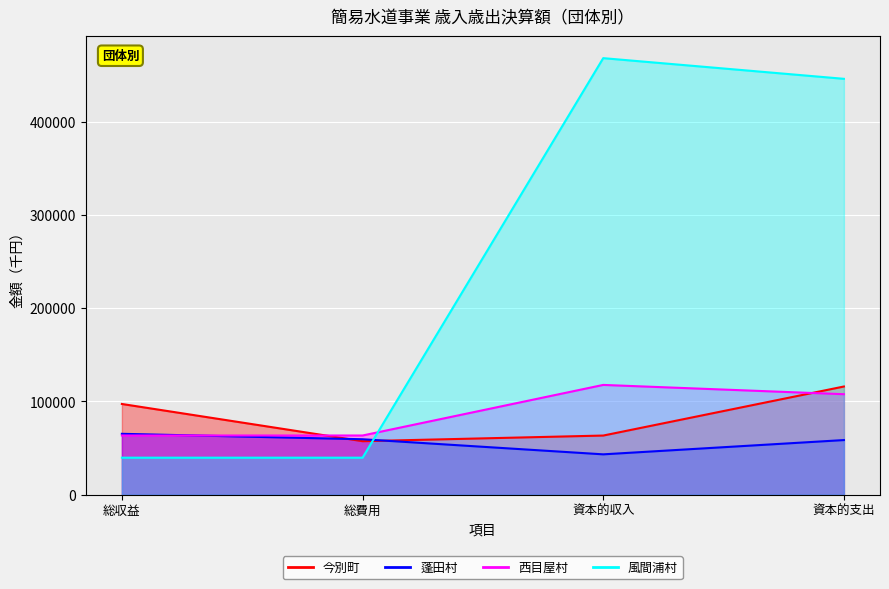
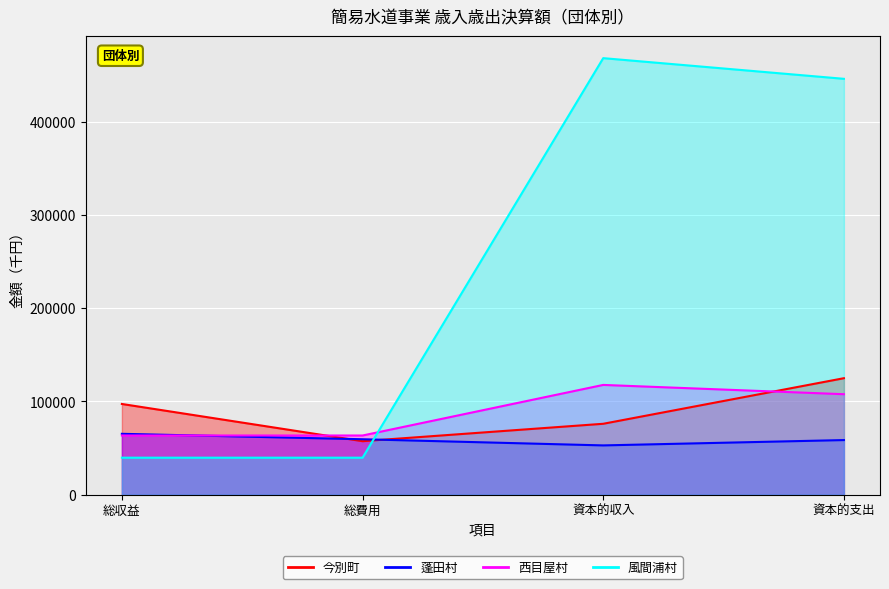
今別町, 資本的収入: 60000 -> 80000
蓬田村, 資本的収入: 40000 -> 50000
今別町, 資本的支出: 116000 -> 125000
